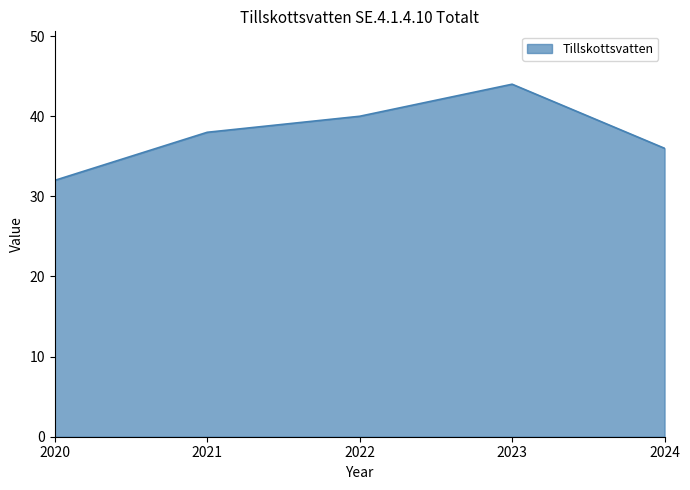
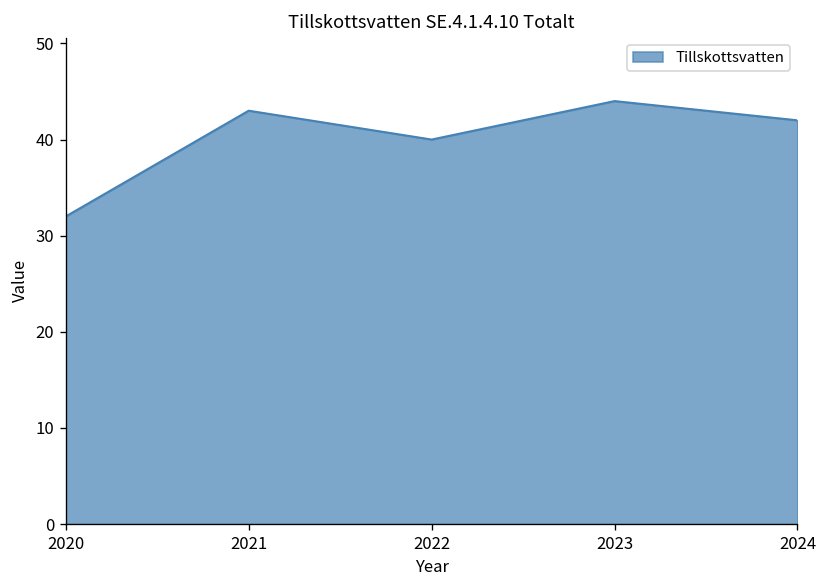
2021: 38 -> 43
2024: 36 -> 42
